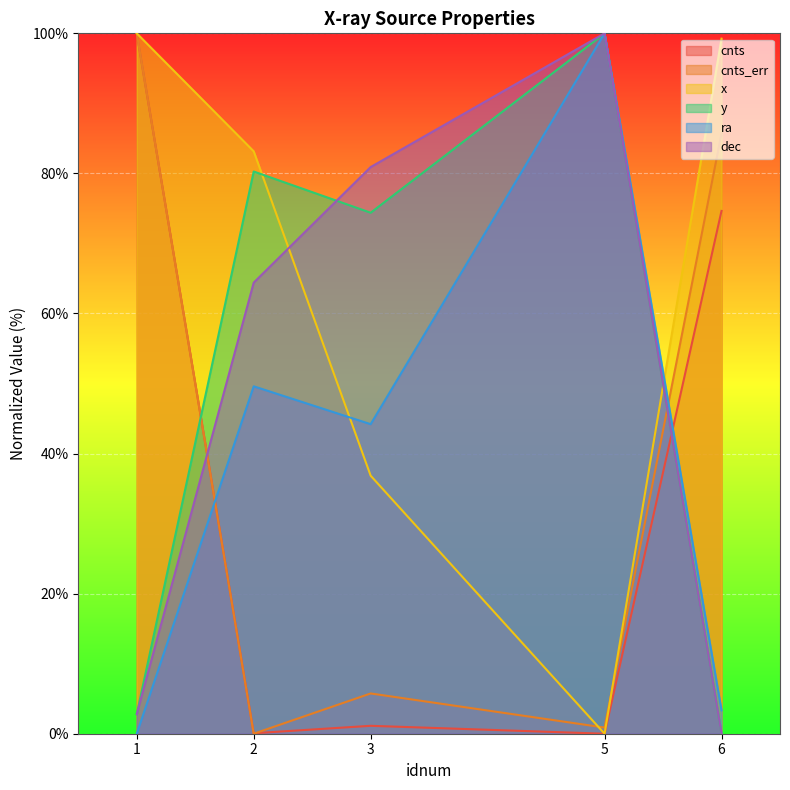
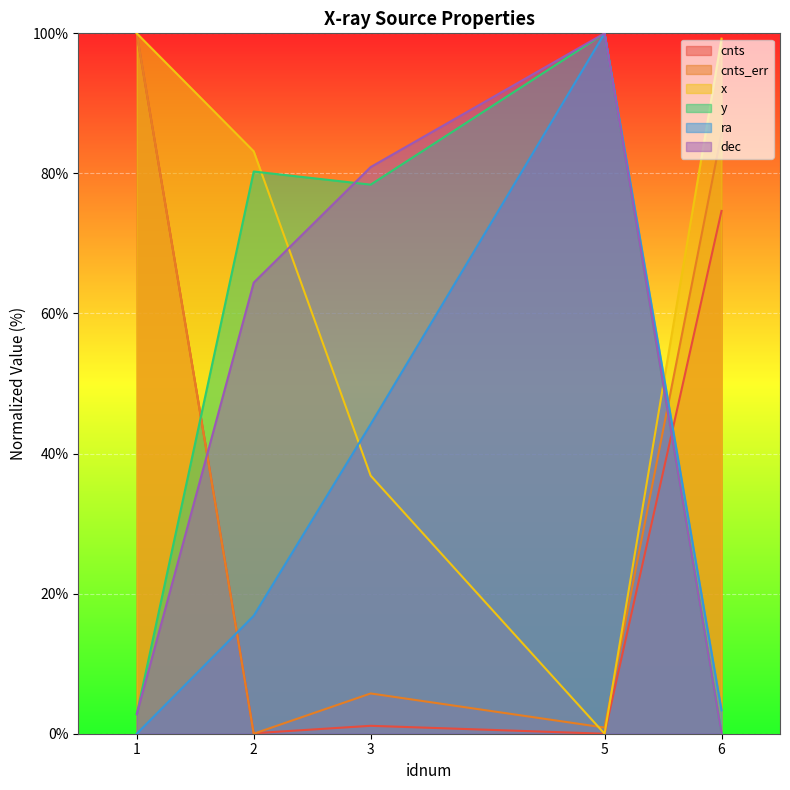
ra, 2: 50% -> 17%
y, 3: 74% -> 78%
